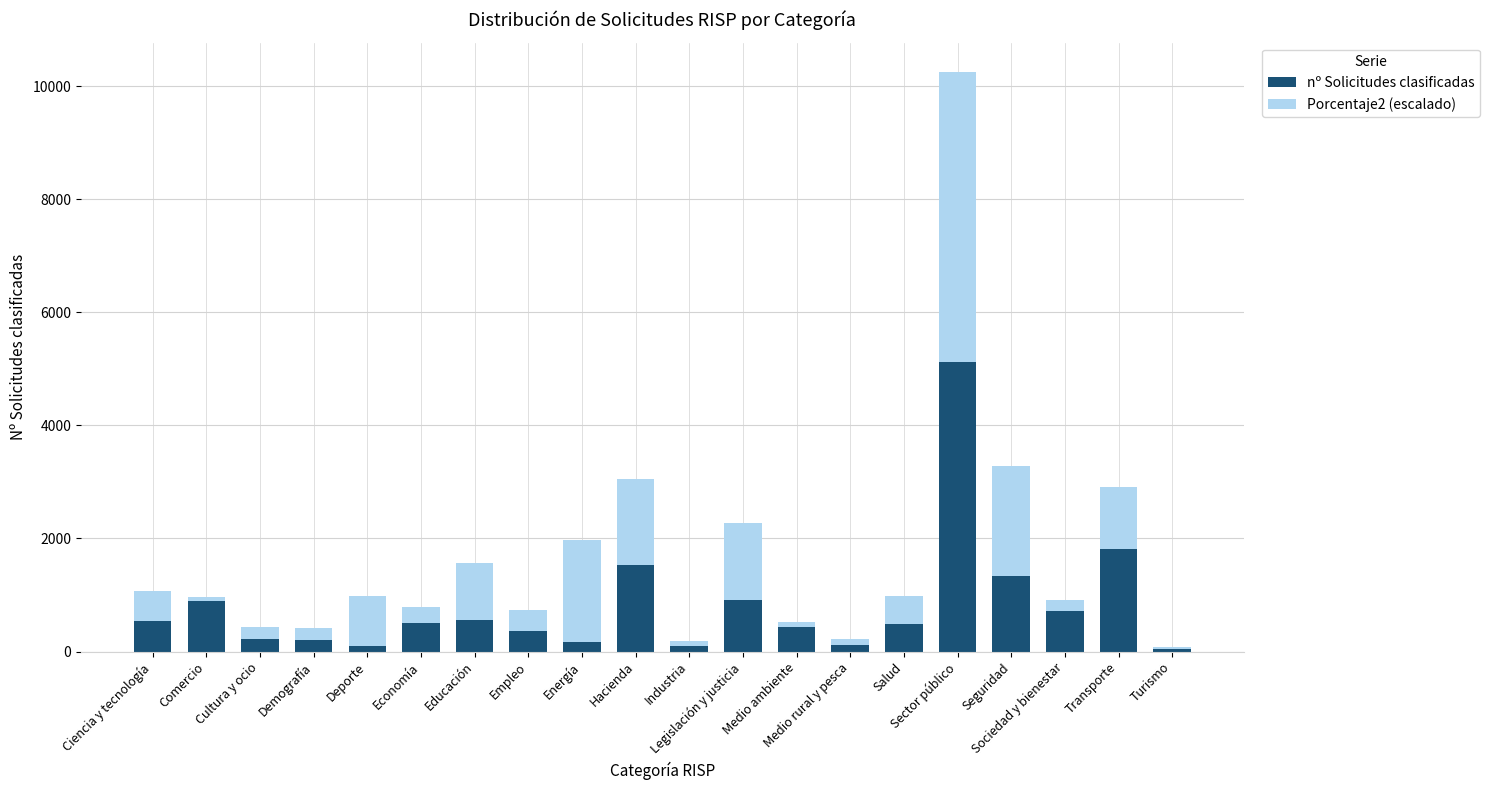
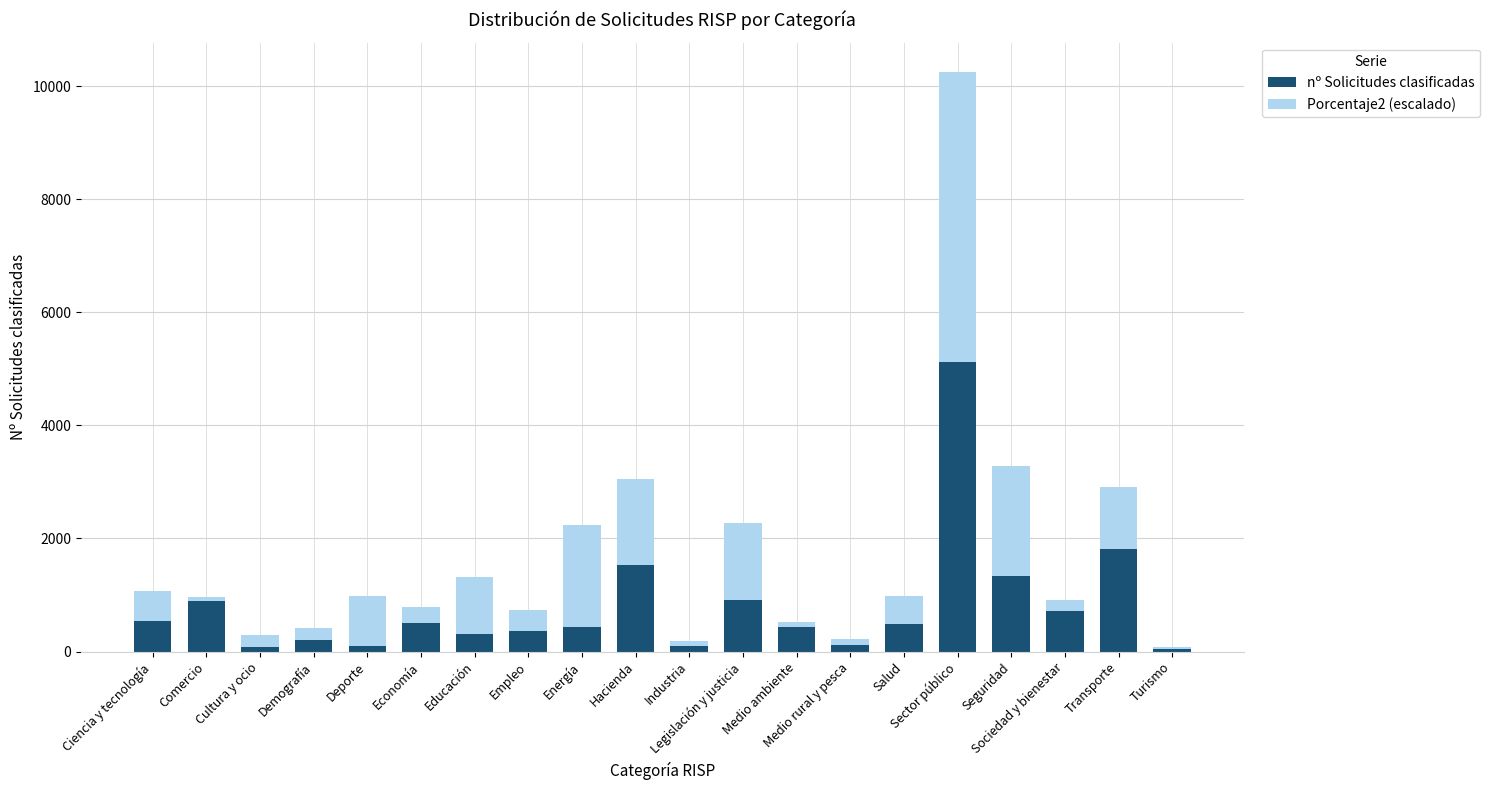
nº Solicitudes clasificadas, Cultura y ocio: 200 -> 100
nº Solicitudes clasificadas, Educación: 600 -> 300
nº Solicitudes clasificadas, Energía: 200 -> 400
